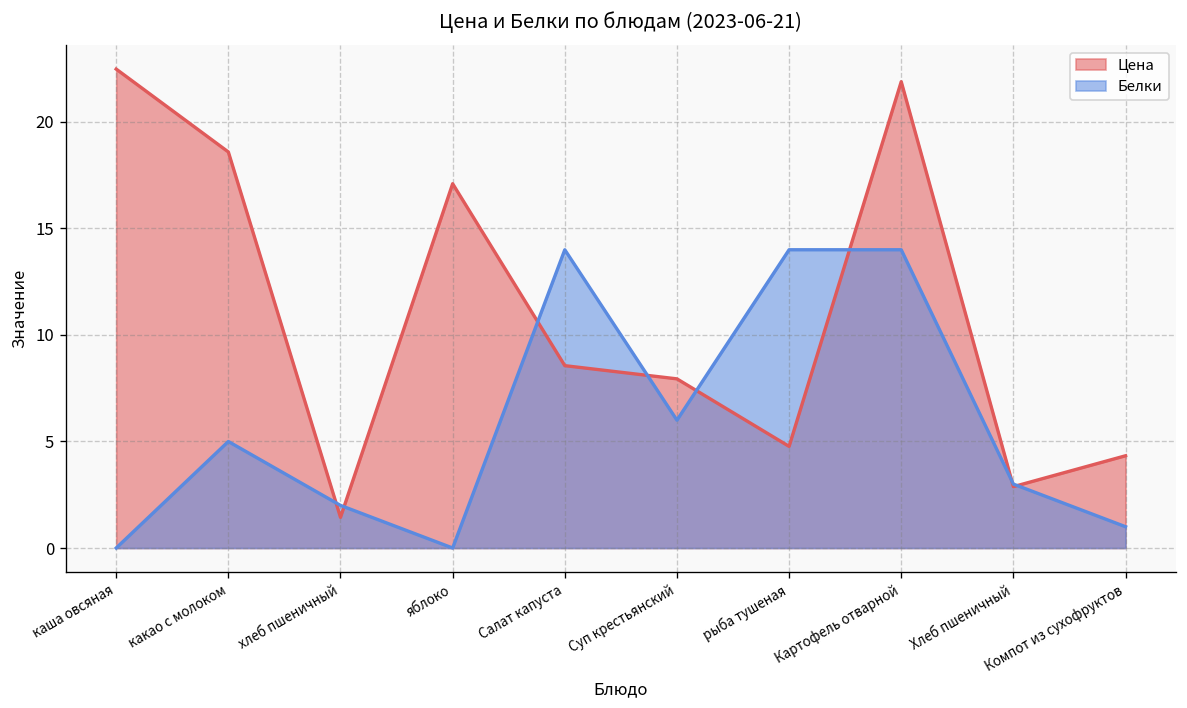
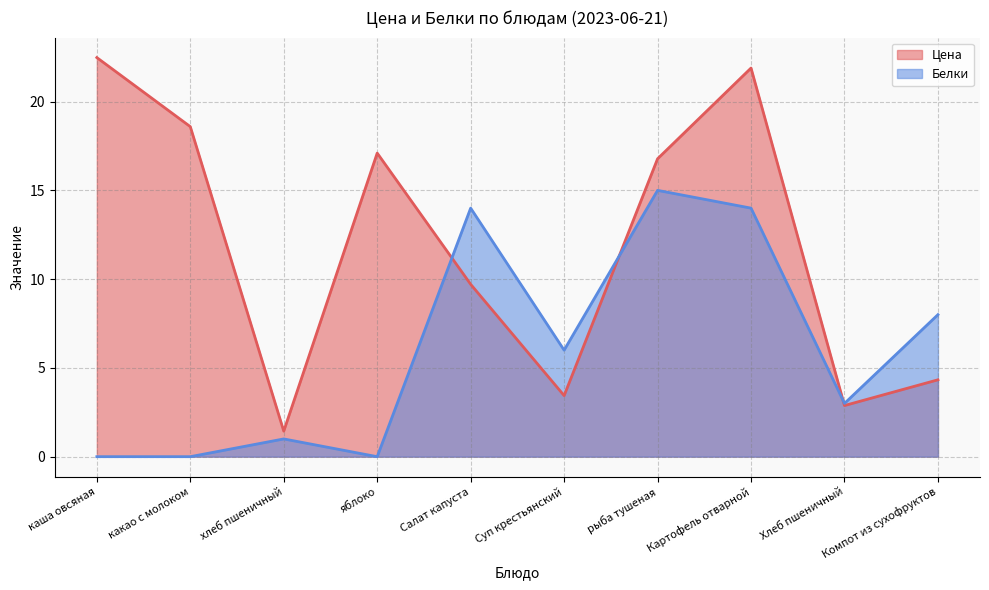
Белки, какао с молоком: 5 -> 0
Белки, хлеб пшеничный: 2 -> 1
Цена, Салат капуста: 8.6 -> 9.7
Цена, Суп крестьянский: 7.9 -> 3.4
Цена, рыба тушеная: 4.8 -> 16.8
Белки, рыба тушеная: 14 -> 15
Белки, Компот из сухофруктов: 1 -> 8
